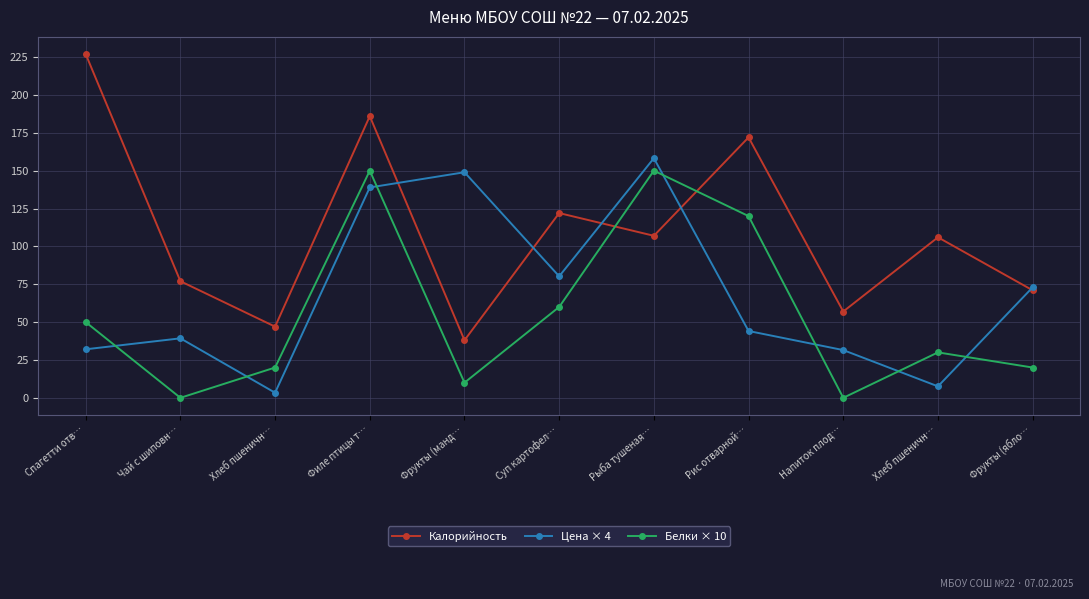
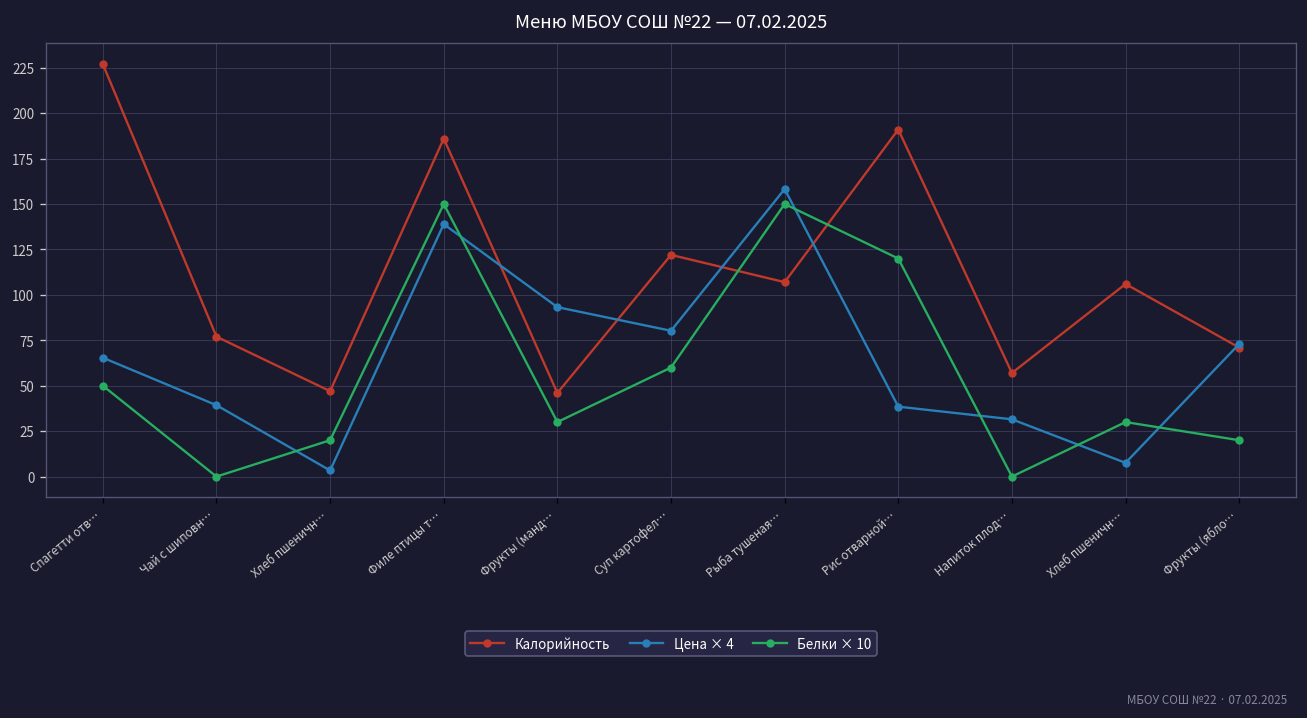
Цена × 4, Спагетти отв…: 32 -> 65
Калорийность, Фрукты (манд…: 38 -> 46
Цена × 4, Фрукты (манд…: 149 -> 93
Белки × 10, Фрукты (манд…: 10 -> 30
Калорийность, Рис отварной…: 172 -> 191
Цена × 4, Рис отварной…: 44 -> 38
